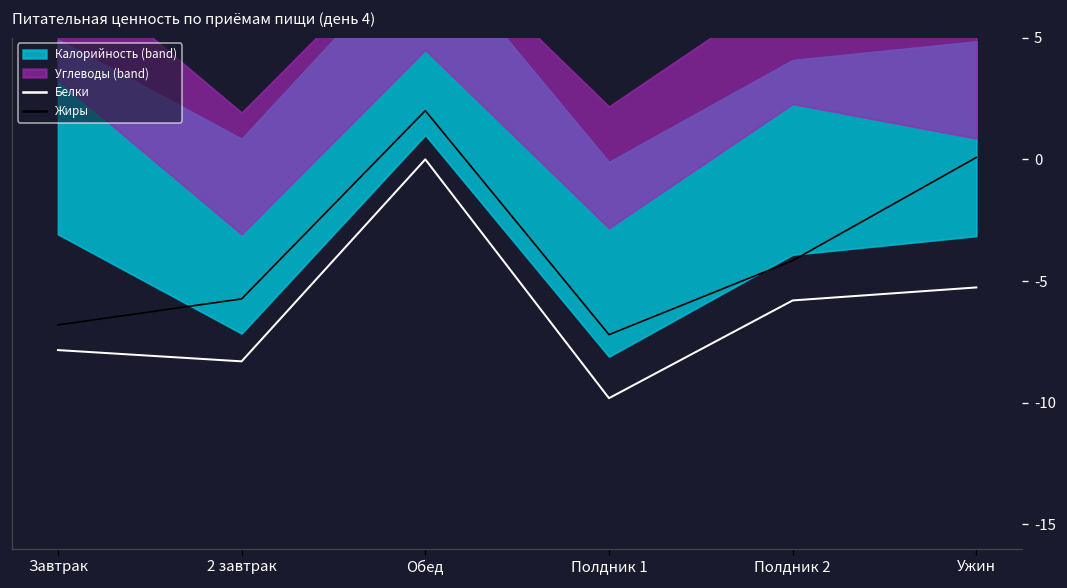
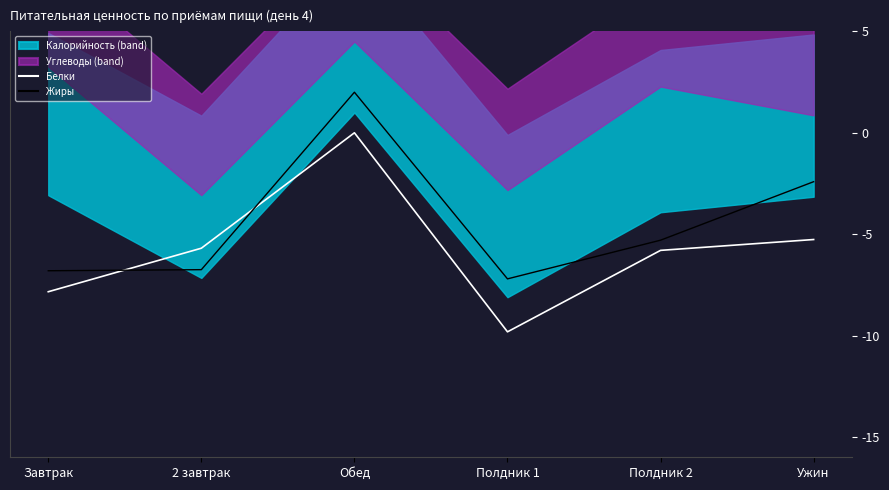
Белки, 2 завтрак: -8.3 -> -5.7
Жиры, 2 завтрак: -5.7 -> -6.7
Жиры, Полдник 2: -4.2 -> -5.3
Жиры, Ужин: 0.1 -> -2.4
